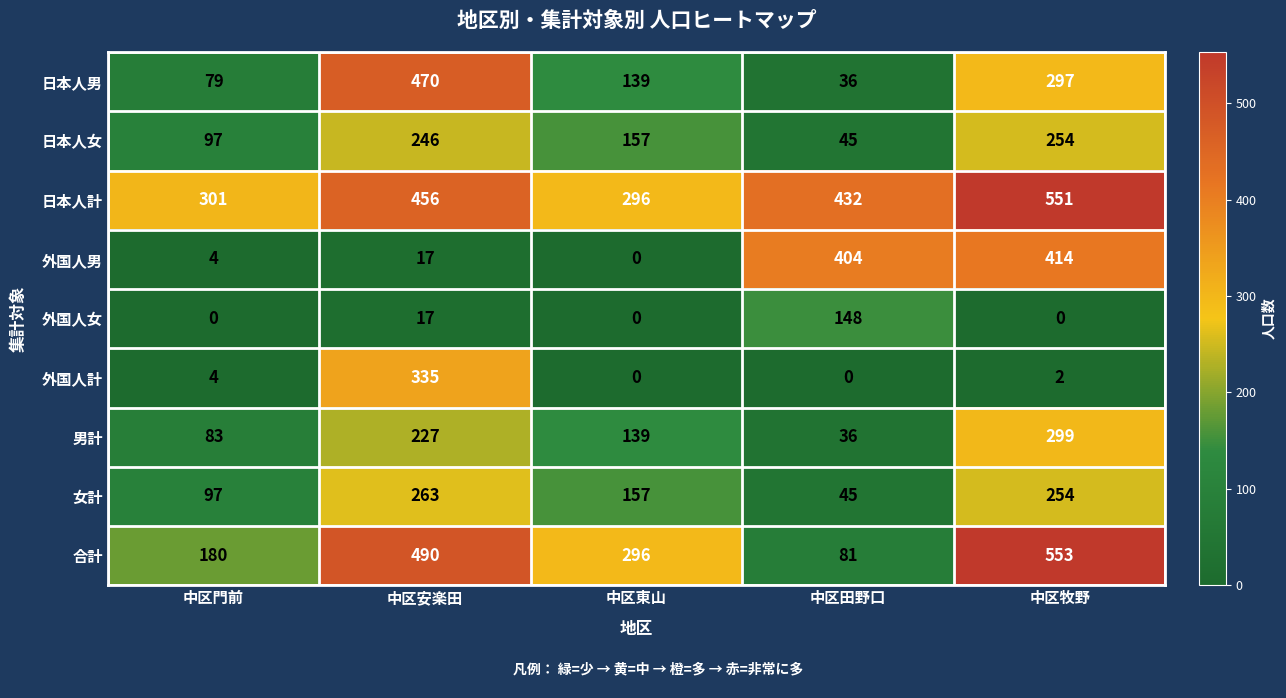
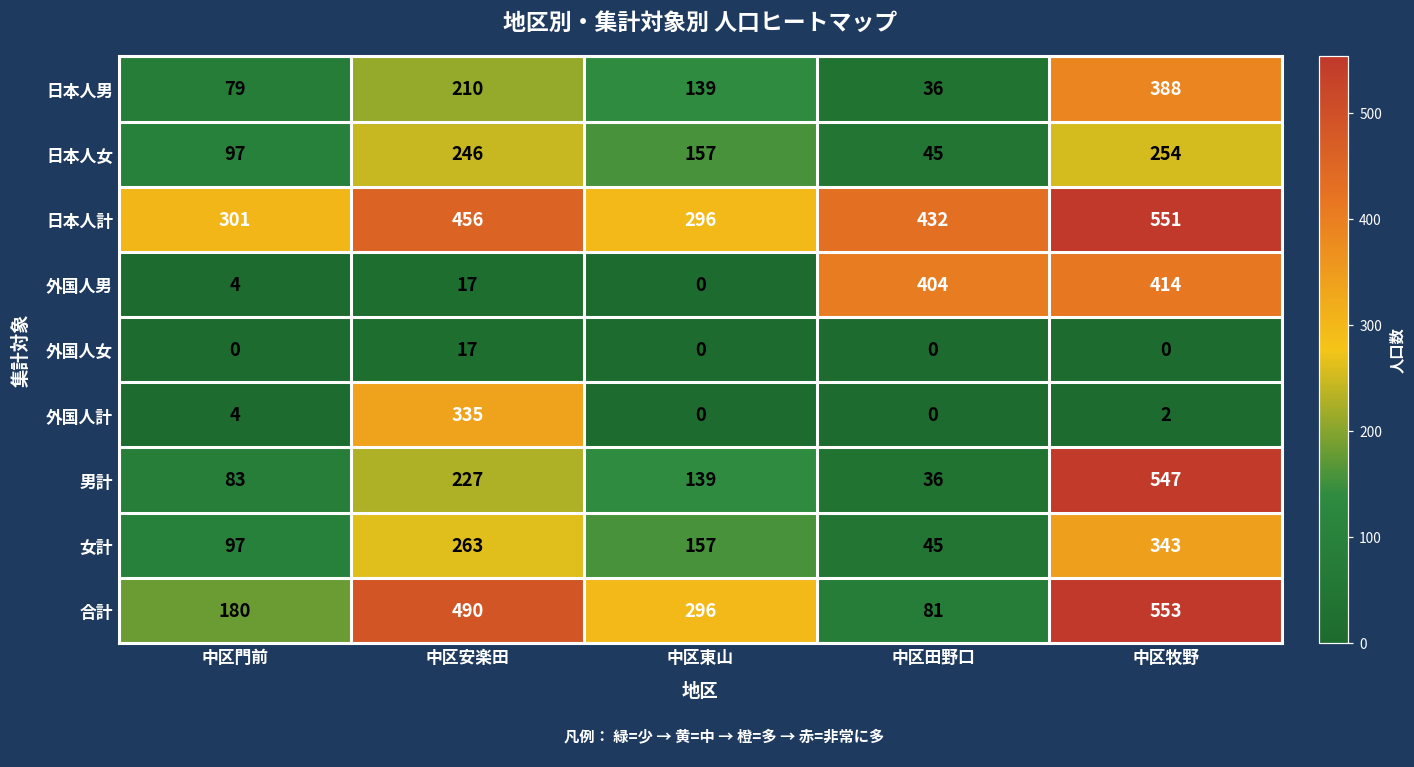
日本人男, 中区安楽田: 470 -> 210
日本人男, 中区牧野: 297 -> 388
外国人女, 中区田野口: 148 -> 0
男計, 中区牧野: 299 -> 547
女計, 中区牧野: 254 -> 343
